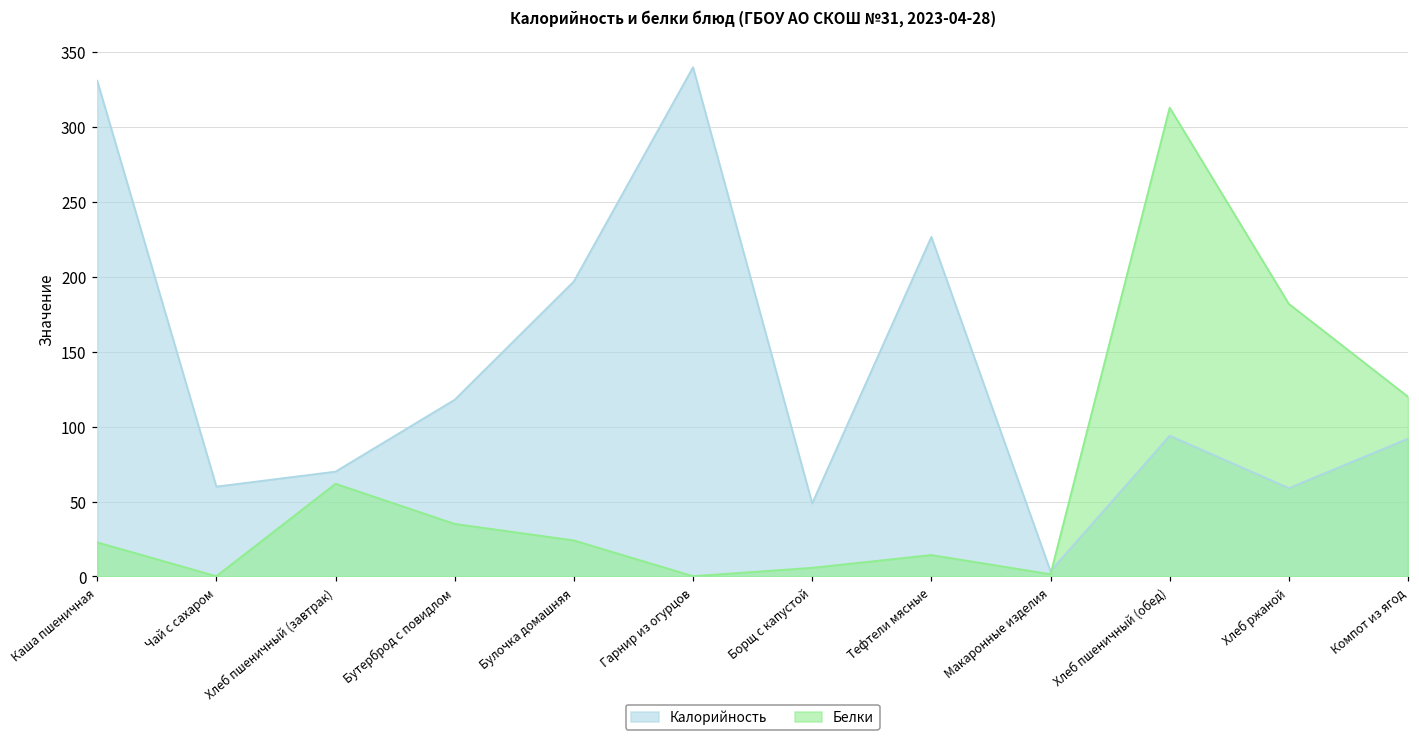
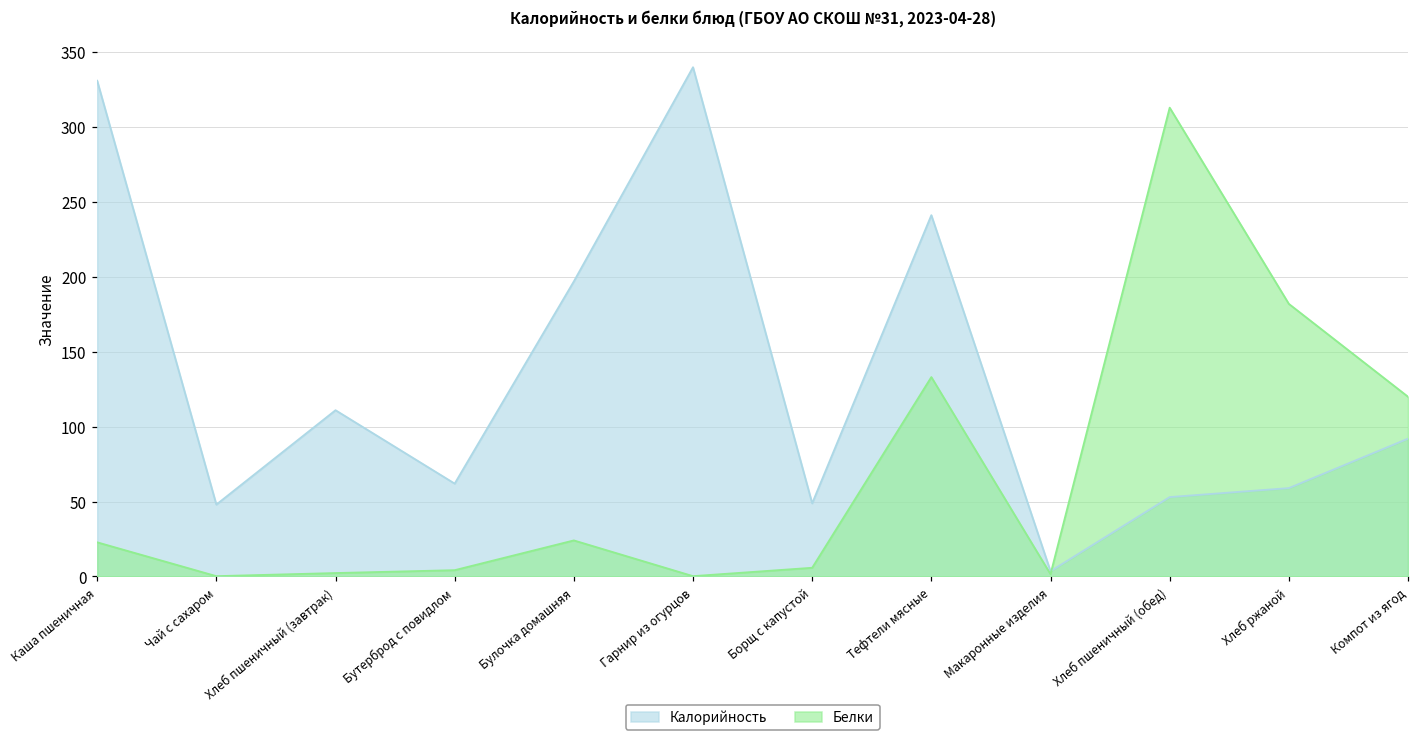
Калорийность, Чай с сахаром: 60 -> 48
Калорийность, Хлеб пшеничный (завтрак): 70 -> 111
Белки, Хлеб пшеничный (завтрак): 62 -> 2
Калорийность, Бутерброд с повидлом: 118 -> 62
Белки, Бутерброд с повидлом: 35 -> 4
Калорийность, Тефтели мясные: 227 -> 241
Белки, Тефтели мясные: 14 -> 133
Калорийность, Хлеб пшеничный (обед): 94 -> 53
